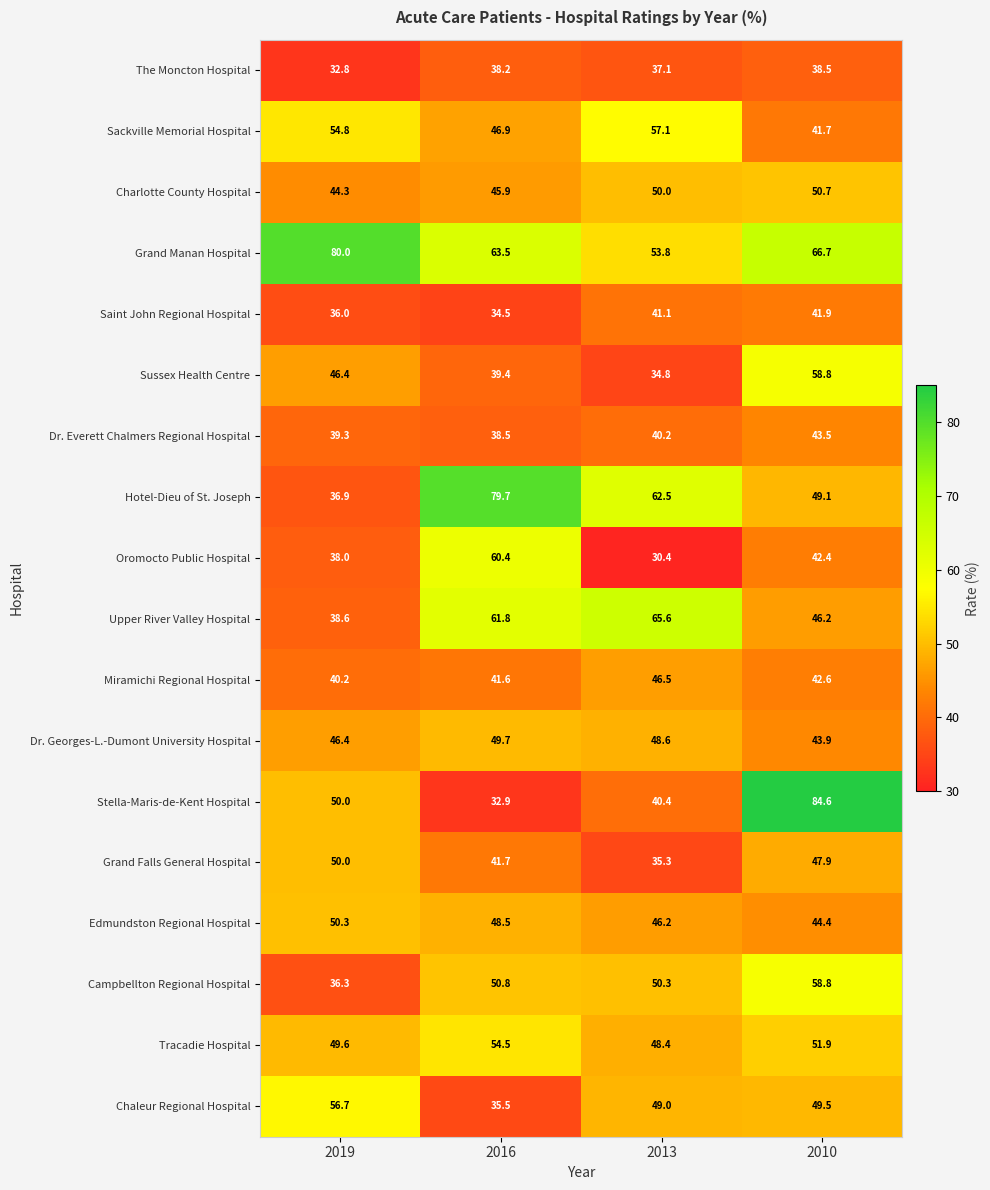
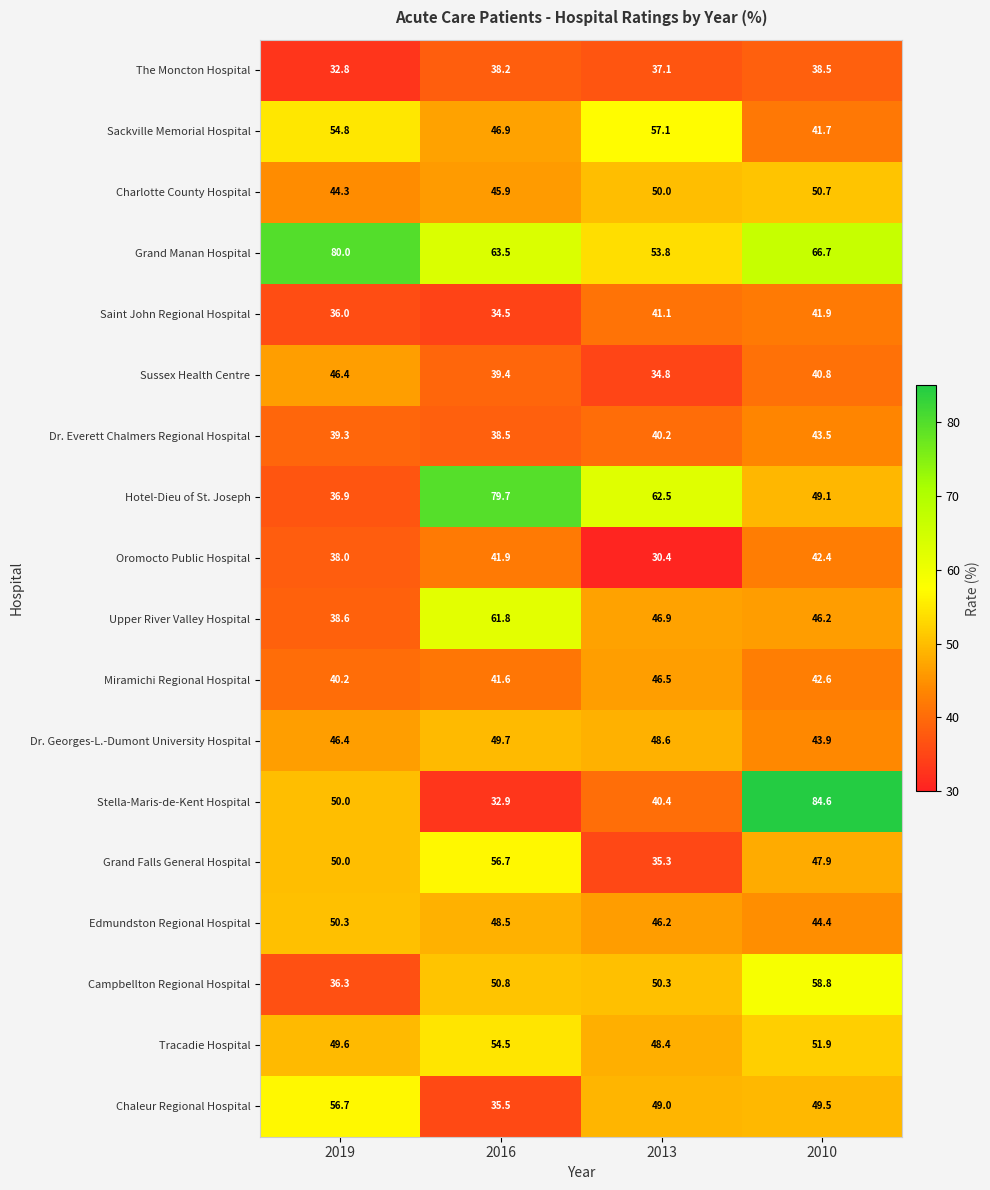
Sussex Health Centre, 2010: 58.8 -> 40.8
Oromocto Public Hospital, 2016: 60.4 -> 41.9
Upper River Valley Hospital, 2013: 65.6 -> 46.9
Grand Falls General Hospital, 2016: 41.7 -> 56.7
